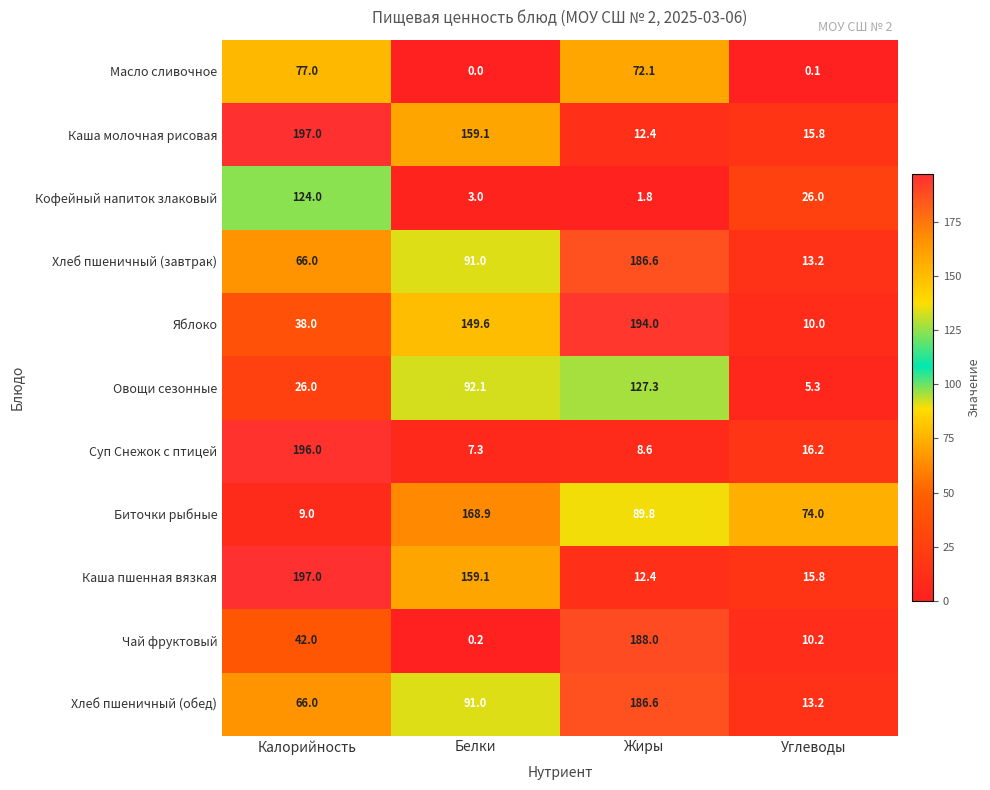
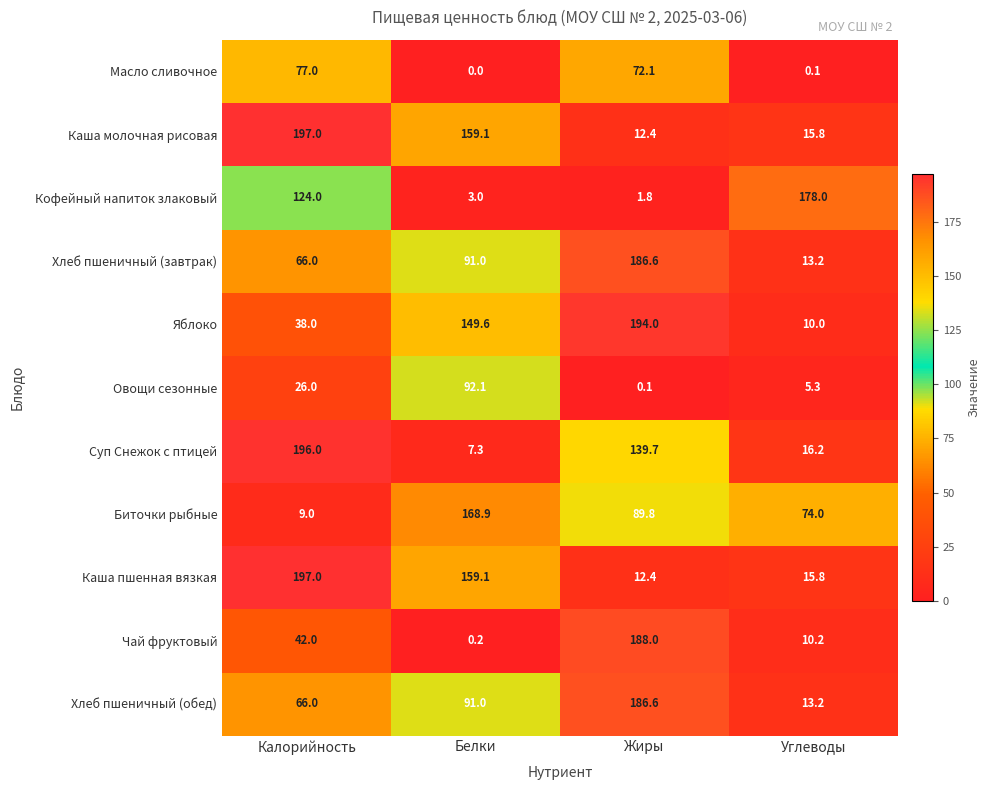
Кофейный напиток злаковый, Углеводы: 26.0 -> 178.0
Овощи сезонные, Жиры: 127.3 -> 0.1
Суп Снежок с птицей, Жиры: 8.6 -> 139.7
